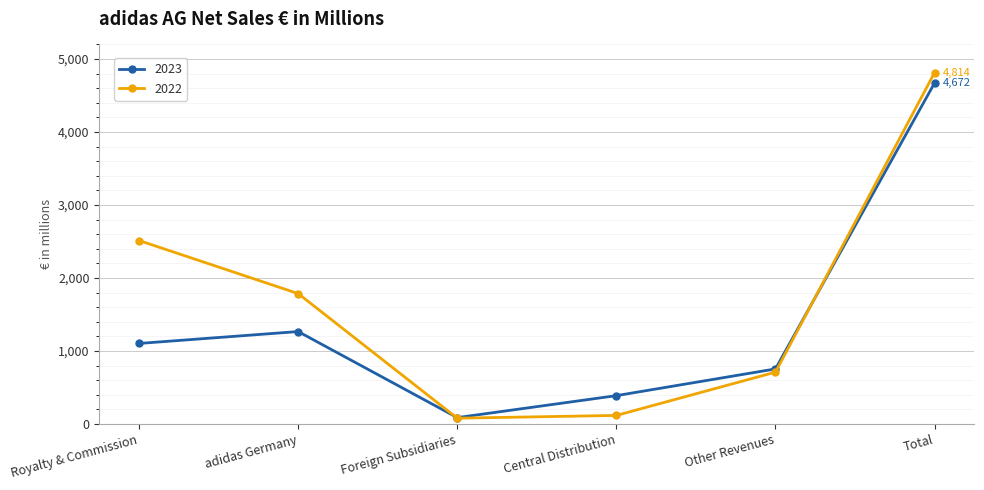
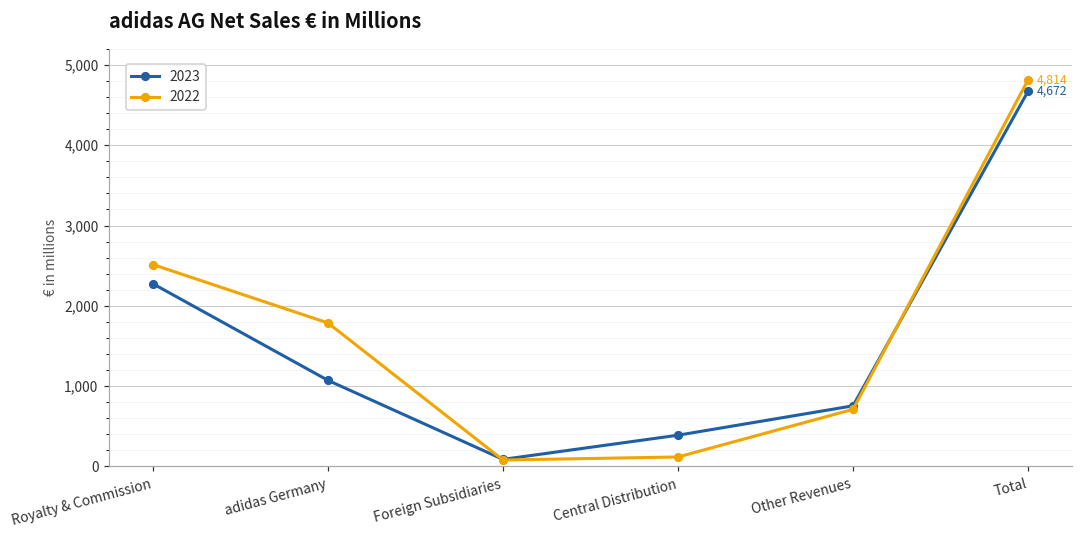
2023, Royalty & Commission: 1,100 -> 2,300
2023, adidas Germany: 1,300 -> 1,100
